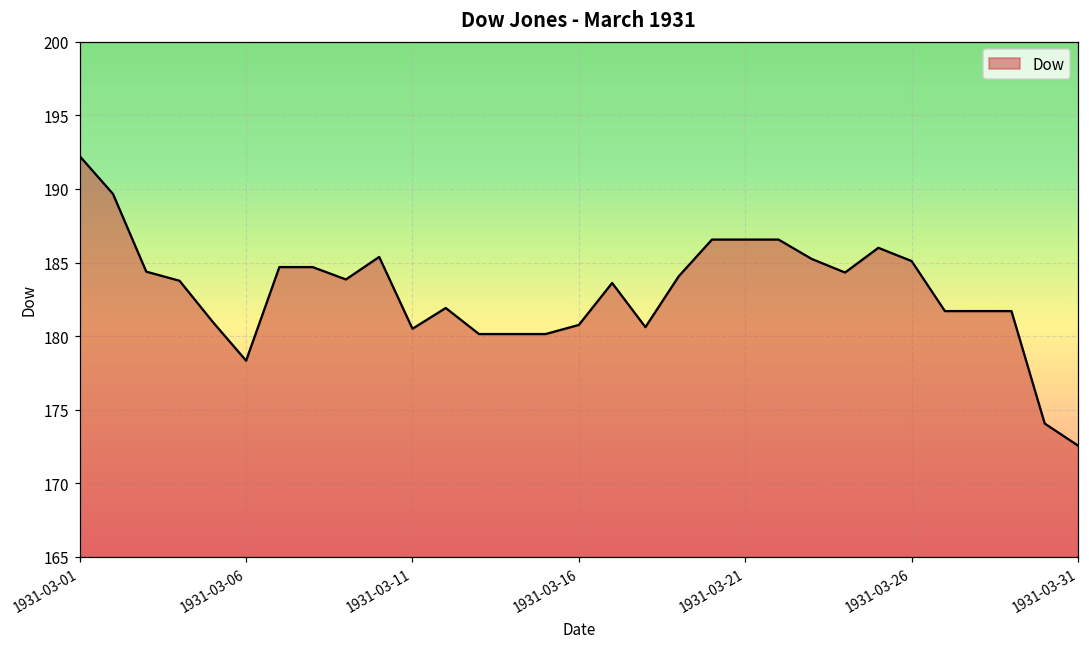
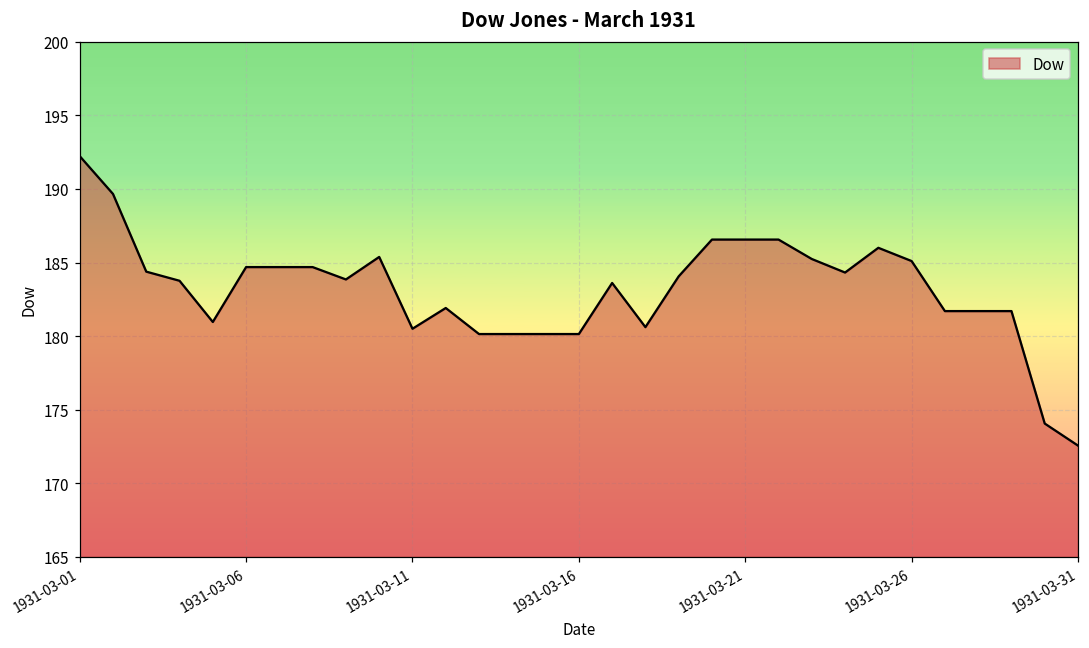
1931-03-06: 178.3 -> 184.7
1931-03-16: 180.8 -> 180.1
